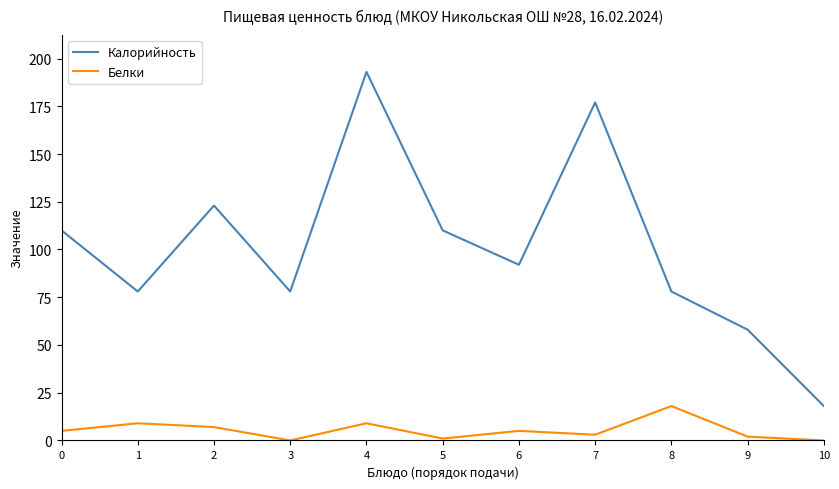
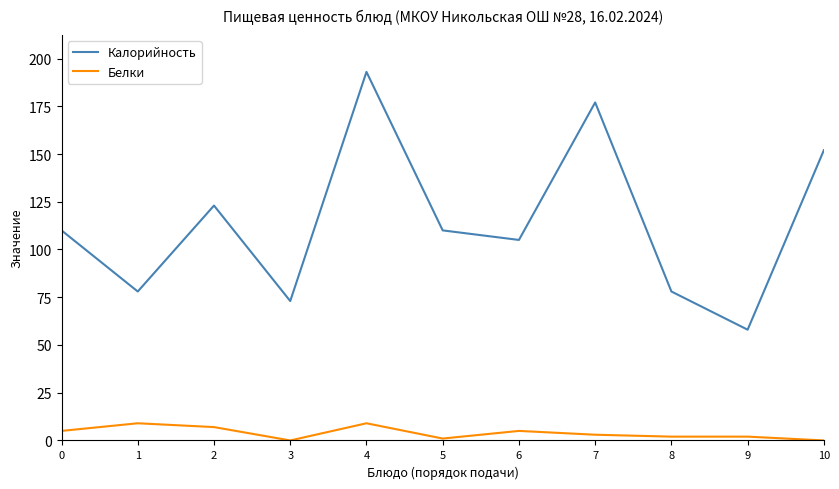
Калорийность, 3: 78 -> 73
Калорийность, 6: 92 -> 105
Белки, 8: 18 -> 2
Калорийность, 10: 18 -> 152
